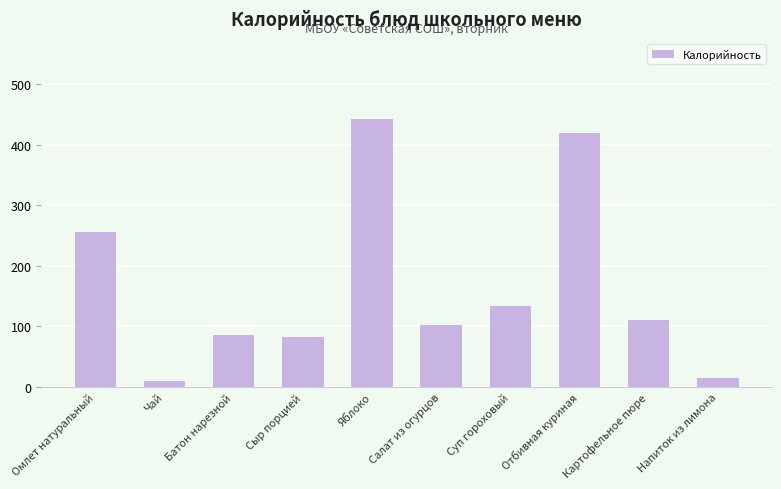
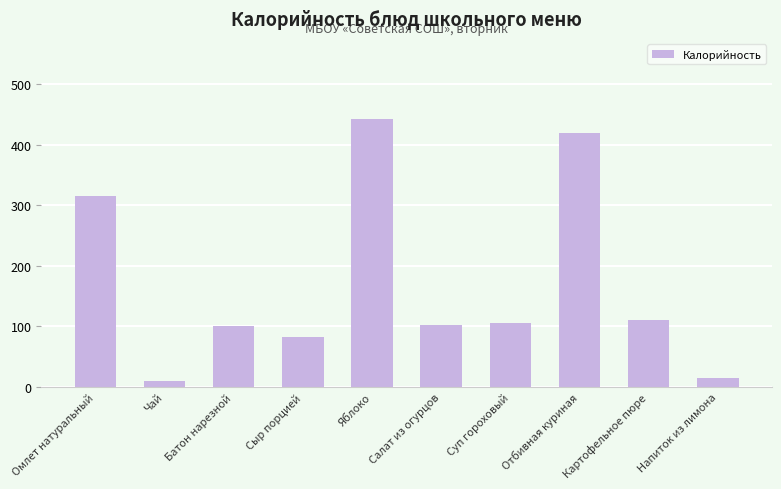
Омлет натуральный: 260 -> 320
Батон нарезной: 90 -> 100
Суп гороховый: 130 -> 110
